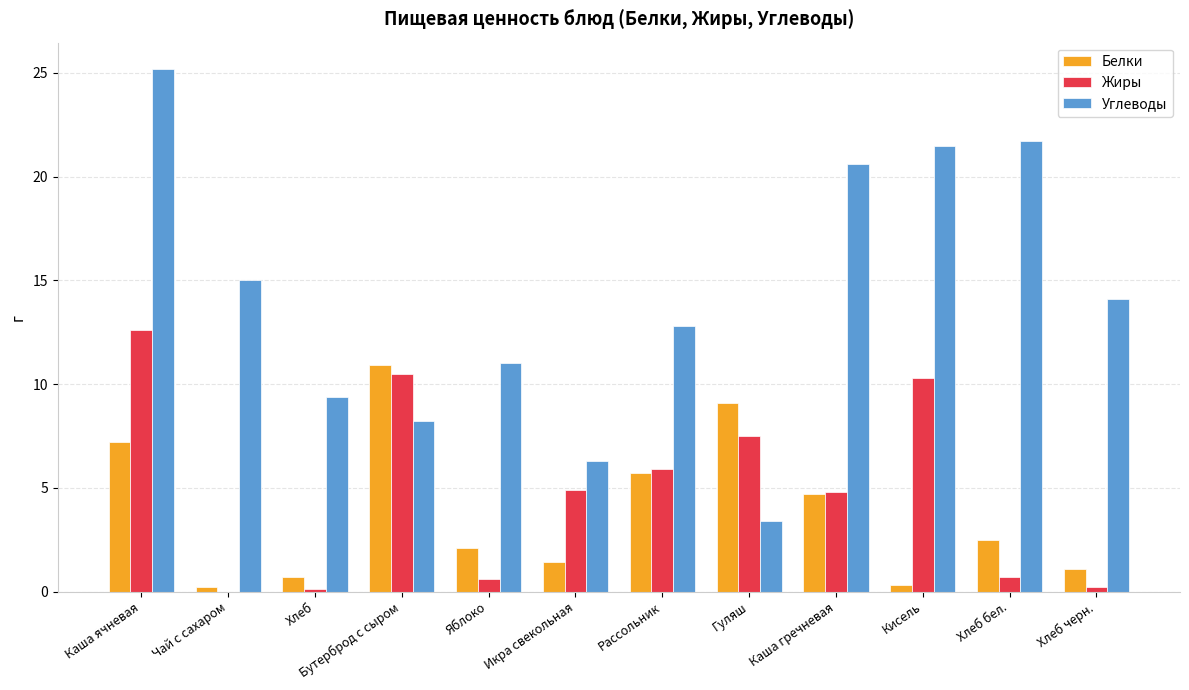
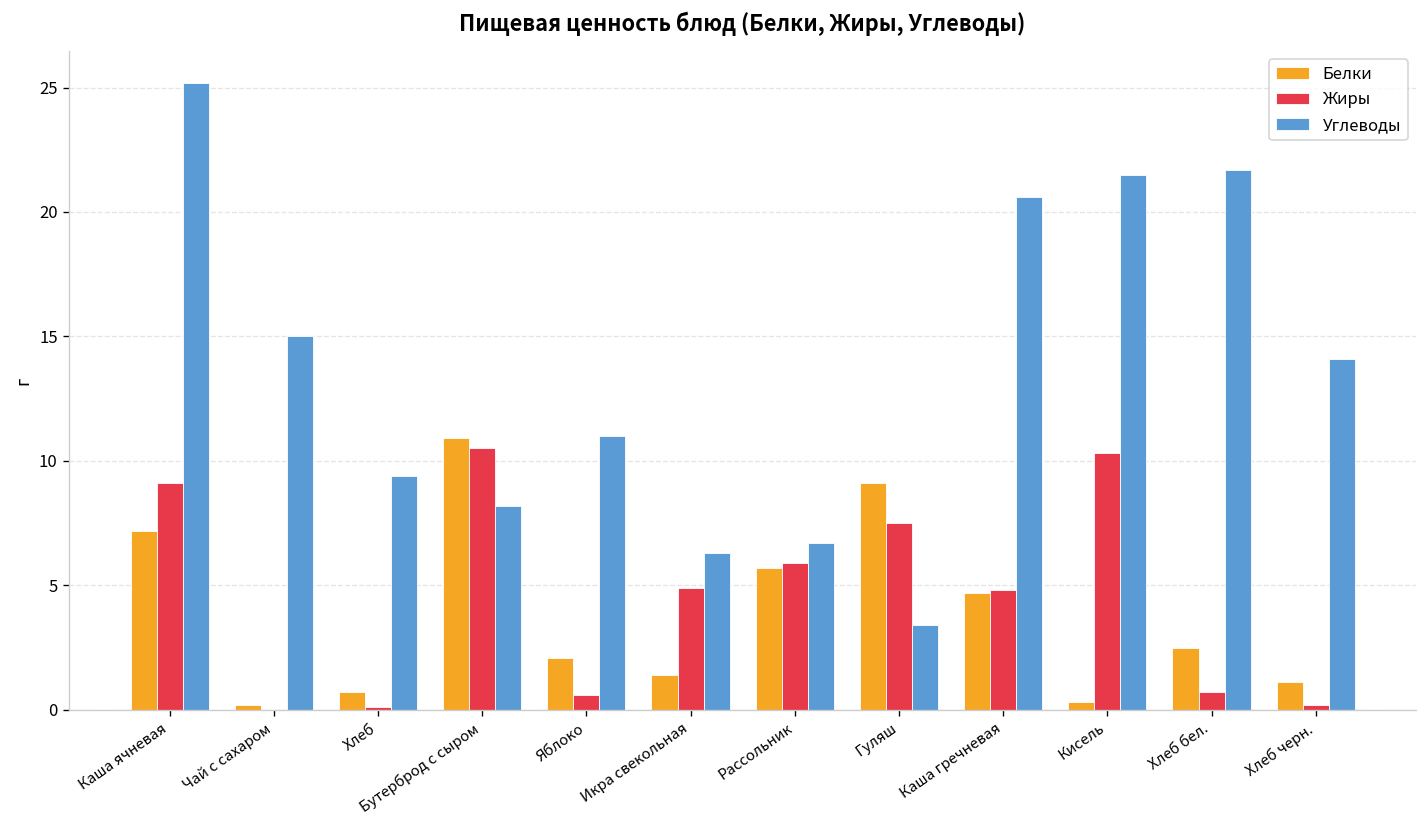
Жиры, Каша ячневая: 12.6 -> 9.1
Углеводы, Рассольник: 12.8 -> 6.7
